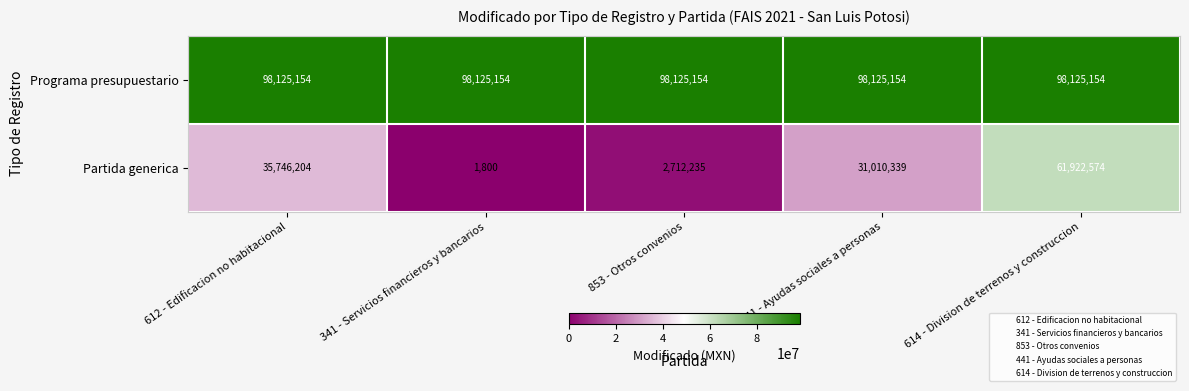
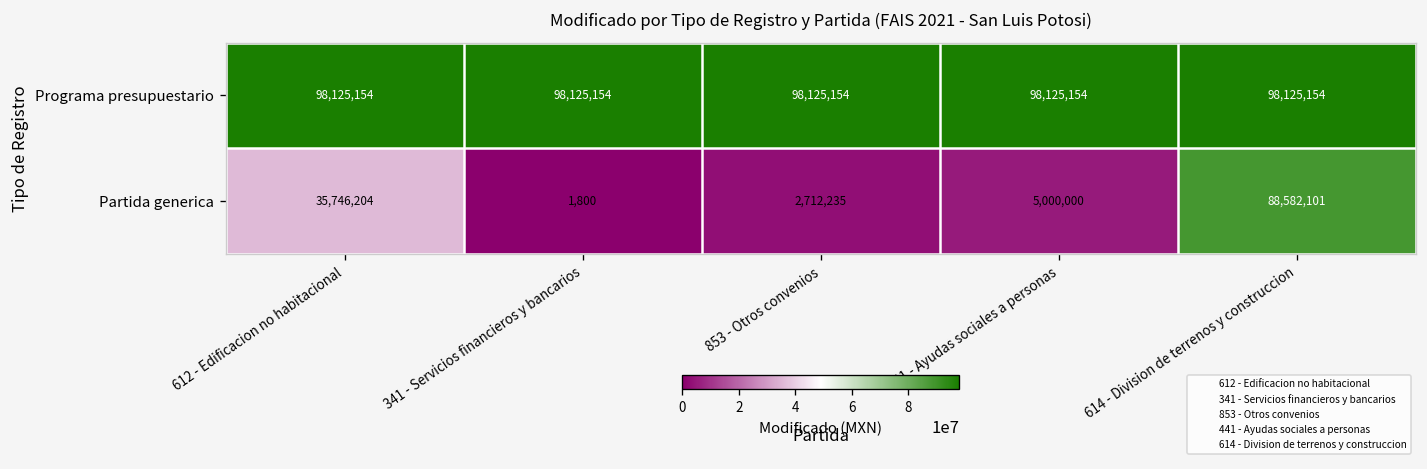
Partida generica, 441 - Ayudas sociales a personas: 31,010,339 -> 5,000,000
Partida generica, 614 - Division de terrenos y construccion: 61,922,574 -> 88,582,101
